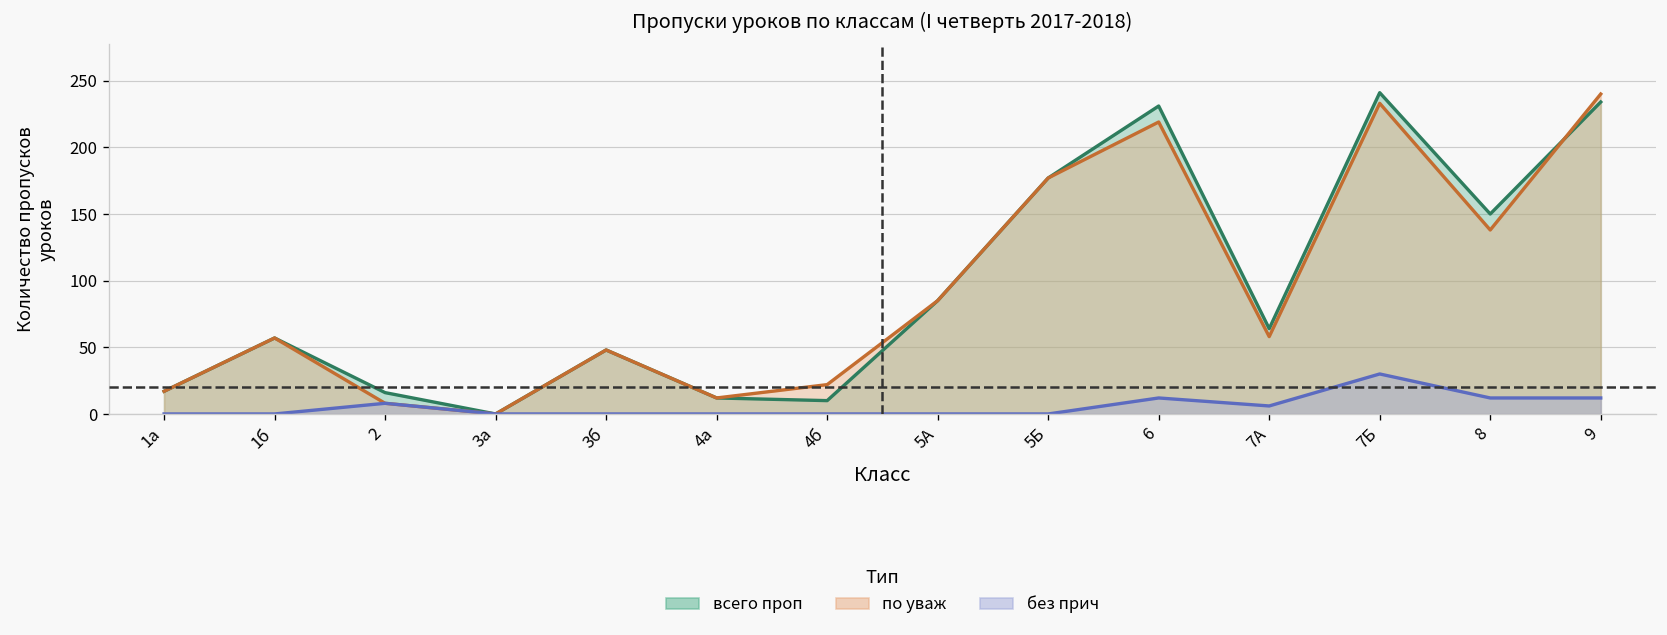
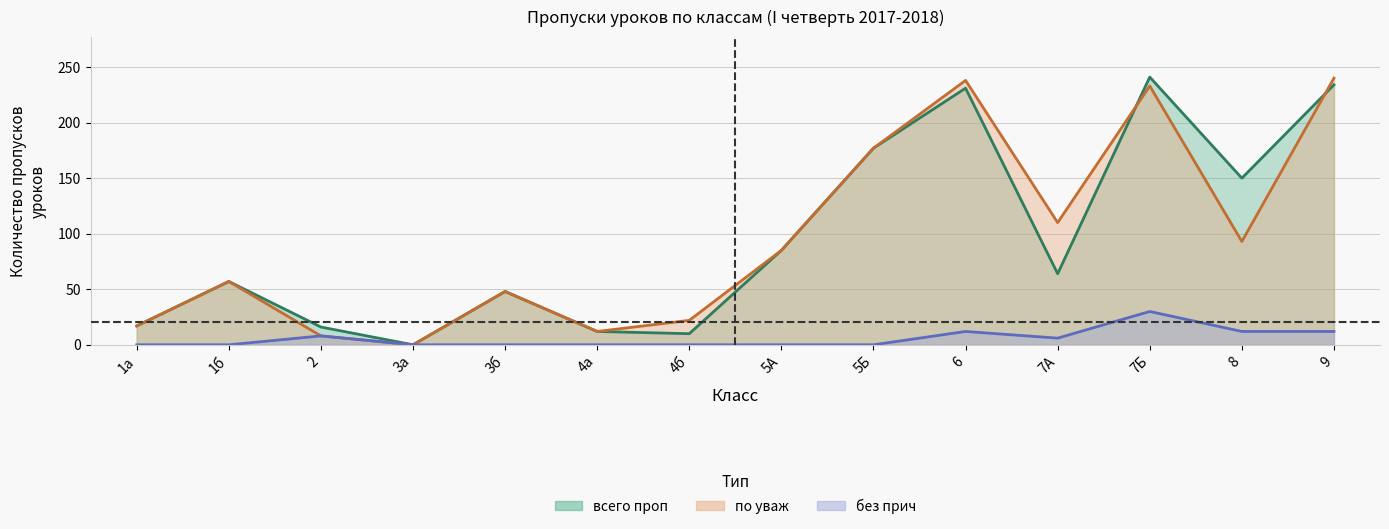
по уваж, 6: 219 -> 238
по уваж, 7А: 58 -> 110
по уваж, 8: 138 -> 93
